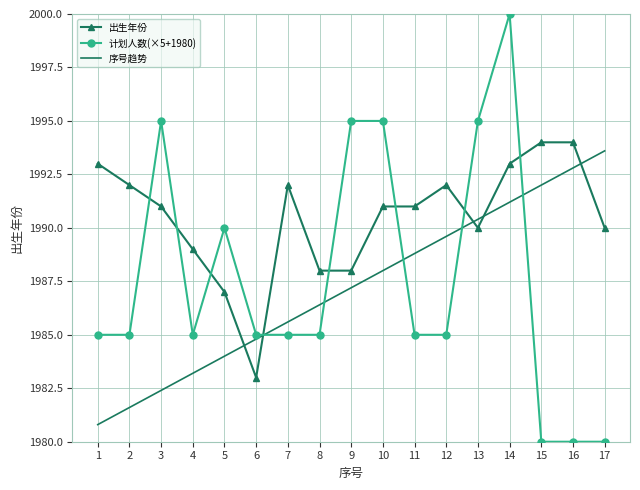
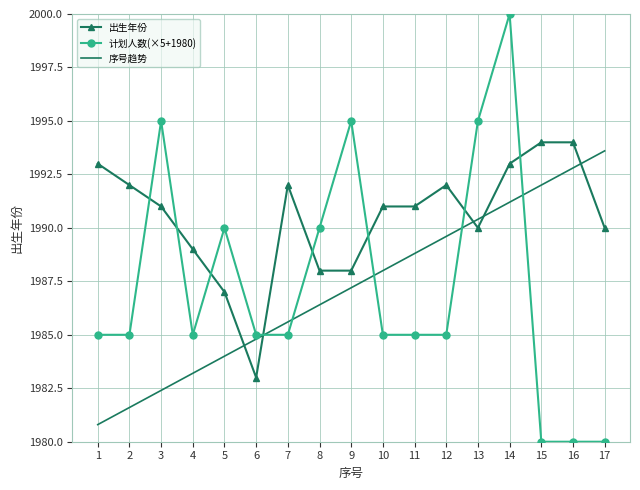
计划人数(×5+1980), 8: 1985.0 -> 1990.0
计划人数(×5+1980), 10: 1995.0 -> 1985.0
